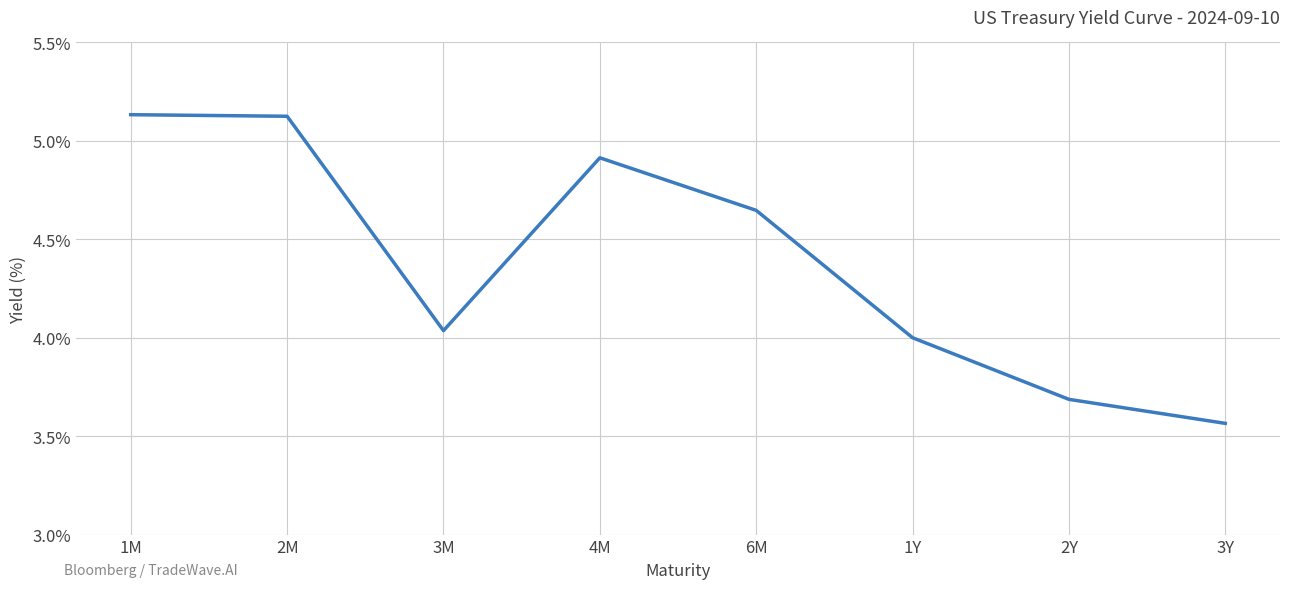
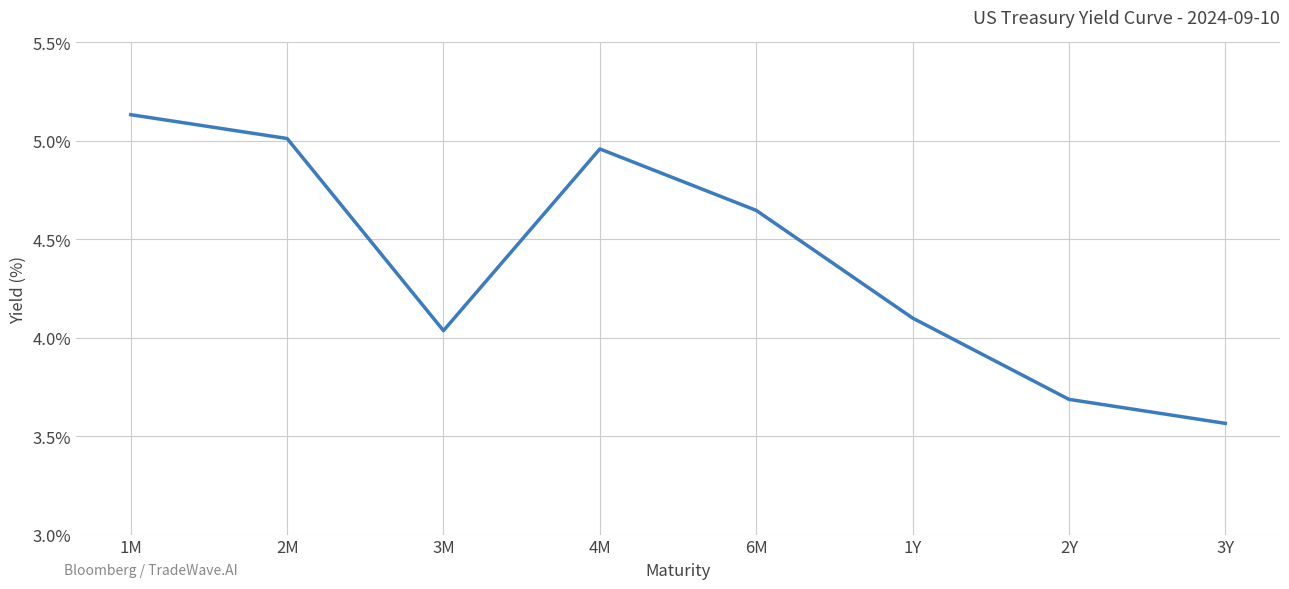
2M: 5.13% -> 5.01%
4M: 4.91% -> 4.96%
1Y: 4.0% -> 4.1%
